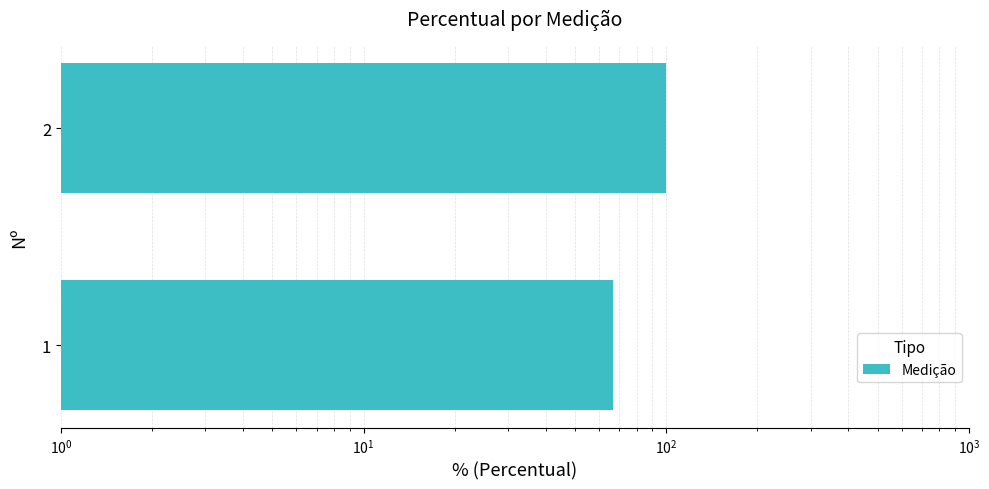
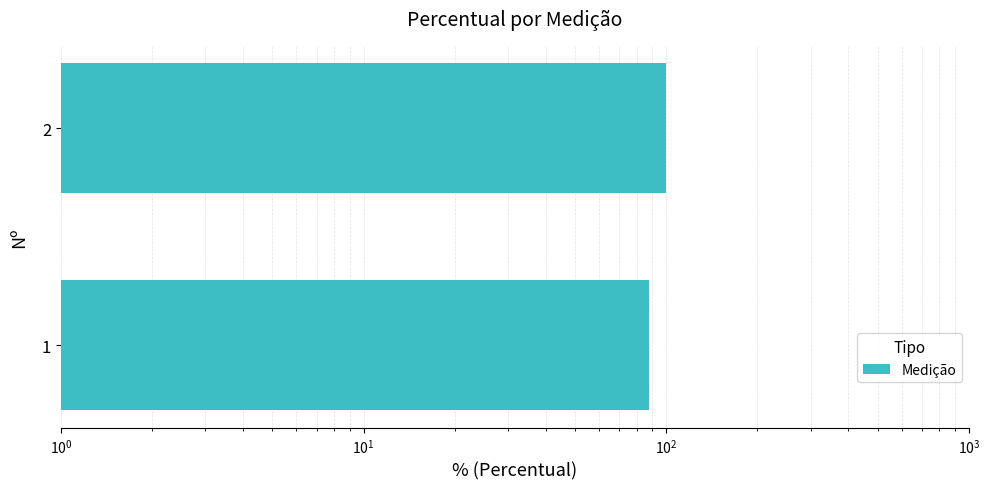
1: 67 -> 88
